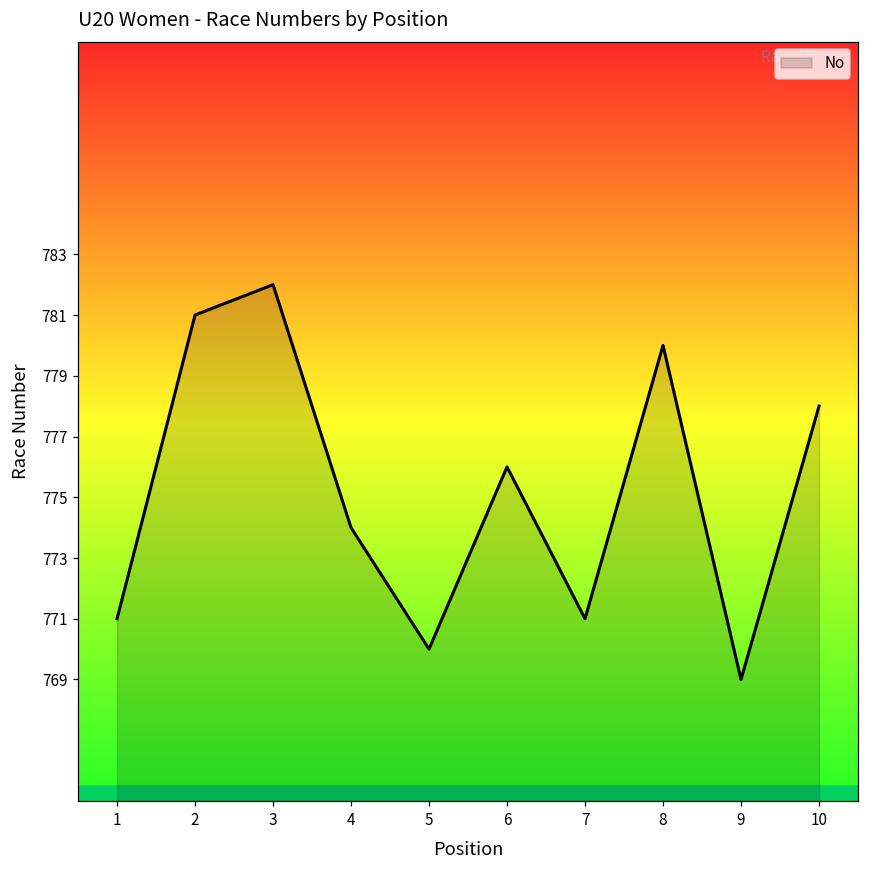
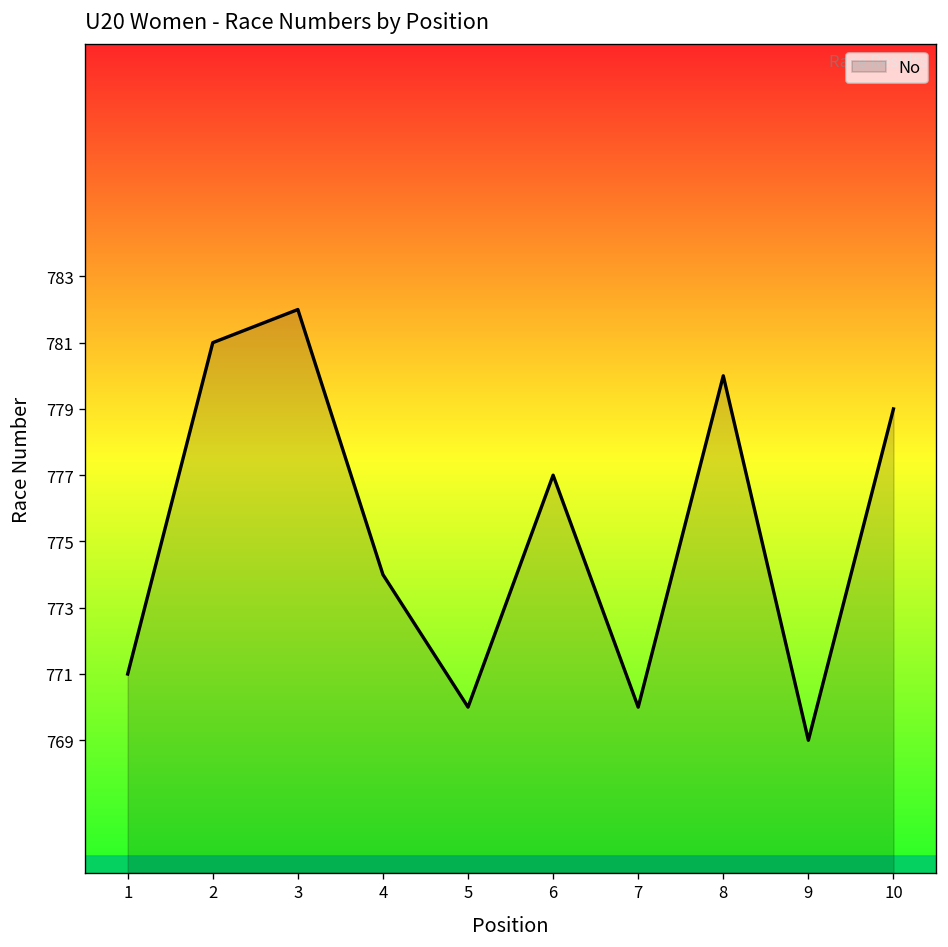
6: 776 -> 777
7: 771 -> 770
10: 778 -> 779
